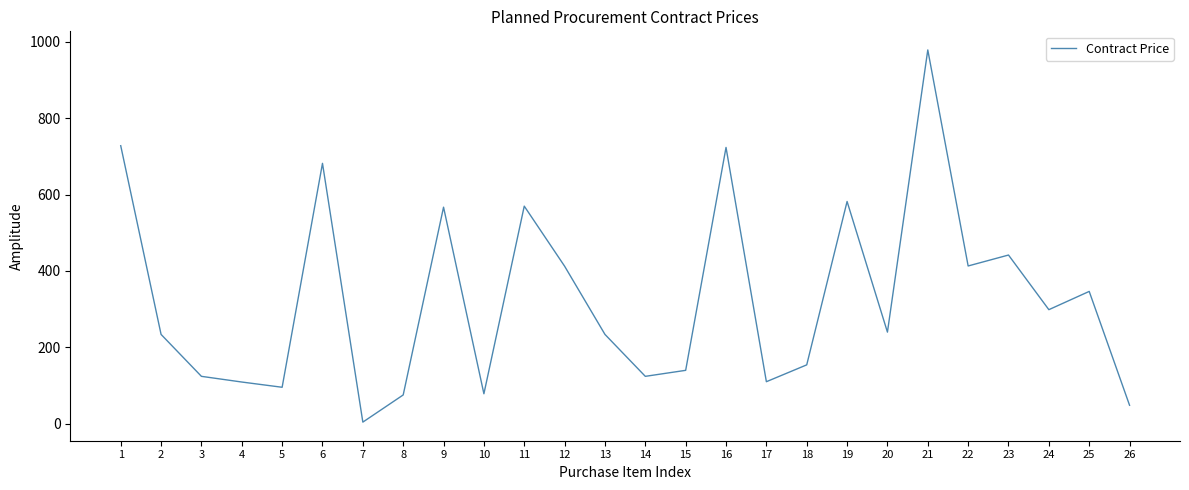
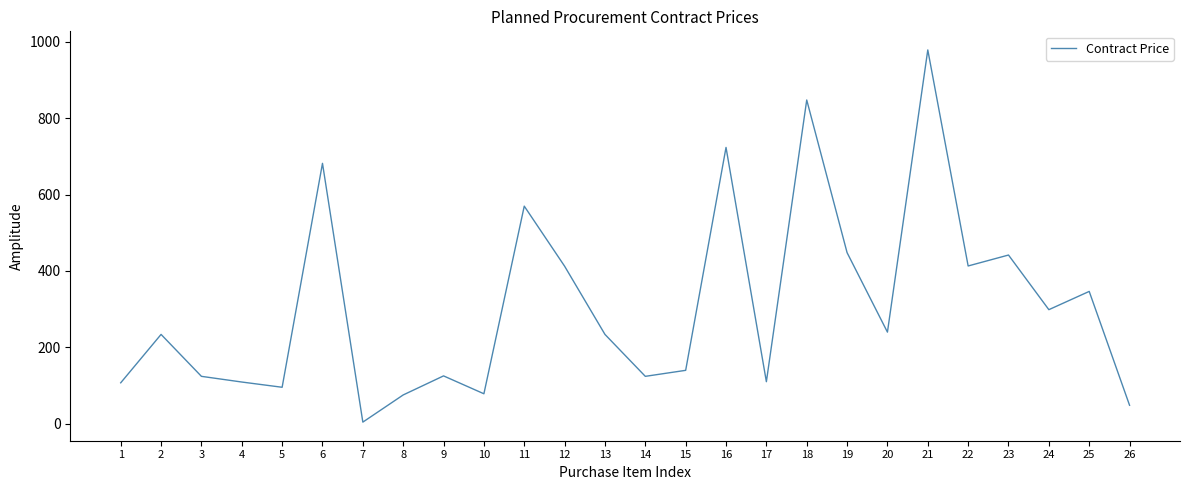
1: 730 -> 110
9: 570 -> 130
18: 150 -> 850
19: 580 -> 450
